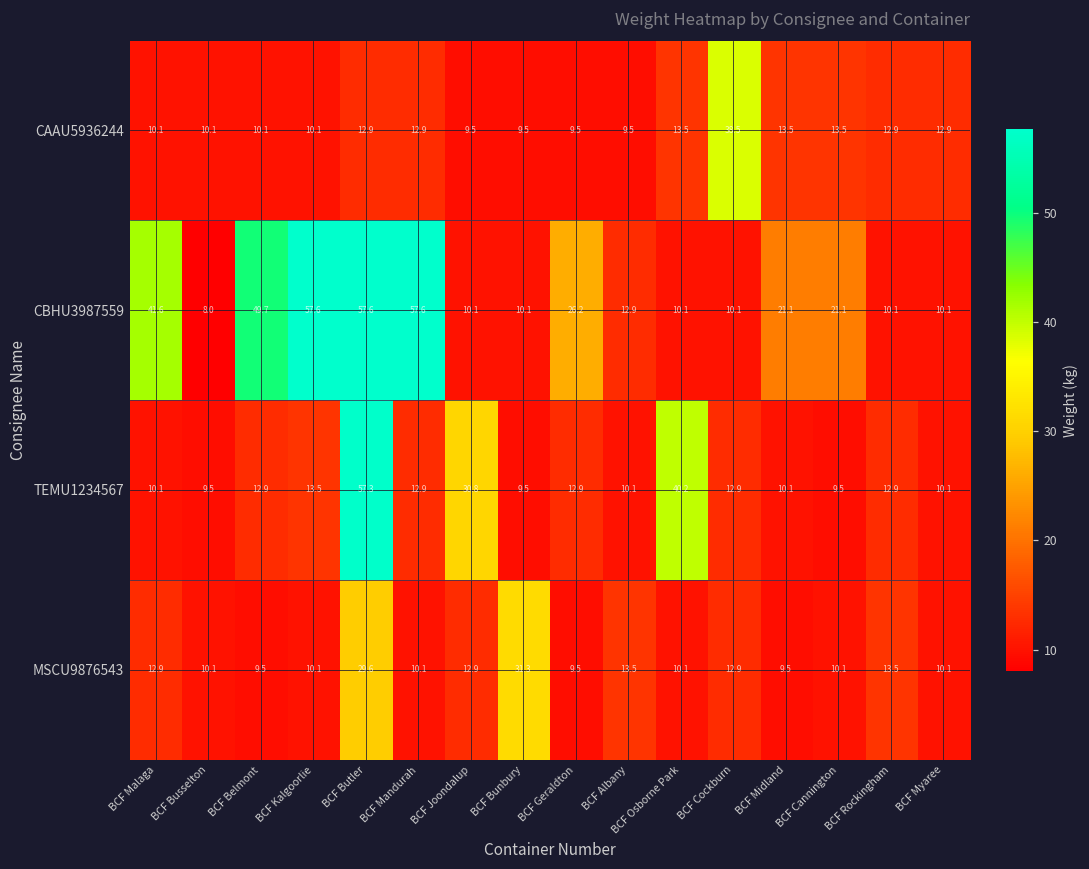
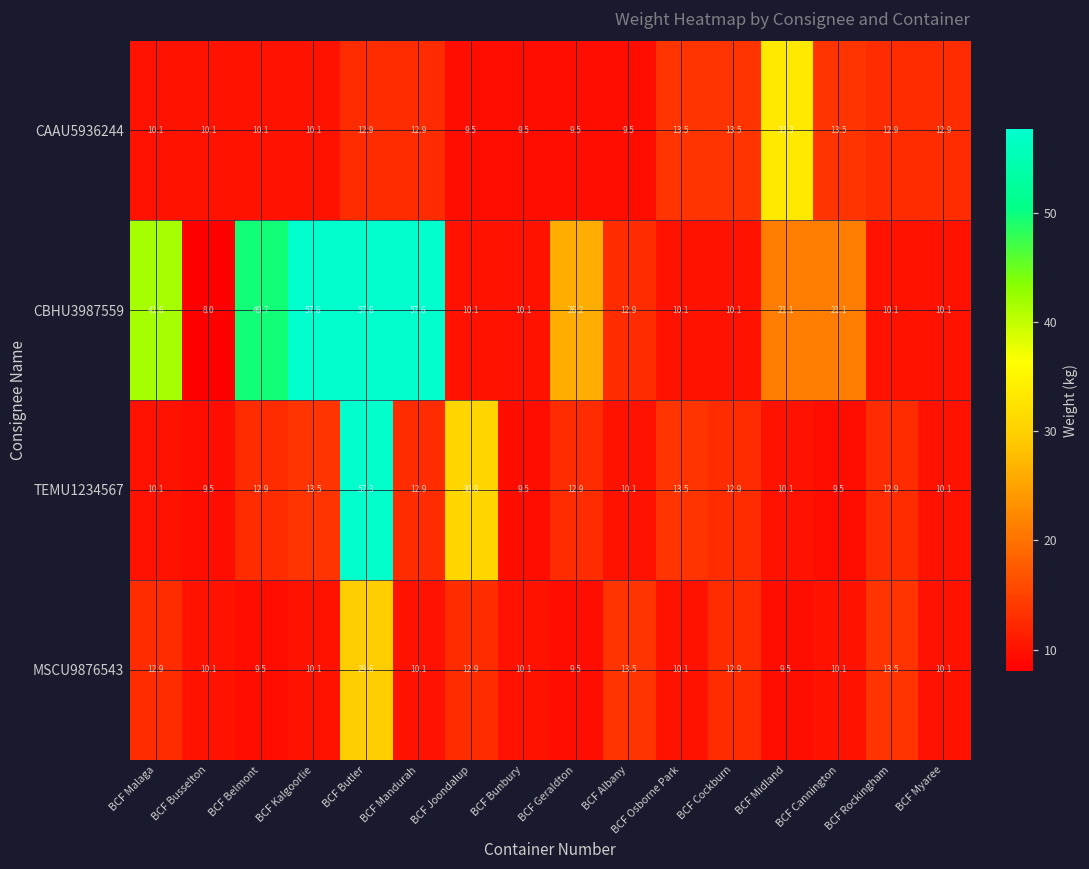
CAAU5936244, BCF Cockburn: 38.5 -> 13.5
CAAU5936244, BCF Midland: 13.5 -> 33.3
TEMU1234567, BCF Osborne Park: 40.2 -> 13.5
MSCU9876543, BCF Bunbury: 31.3 -> 10.1
